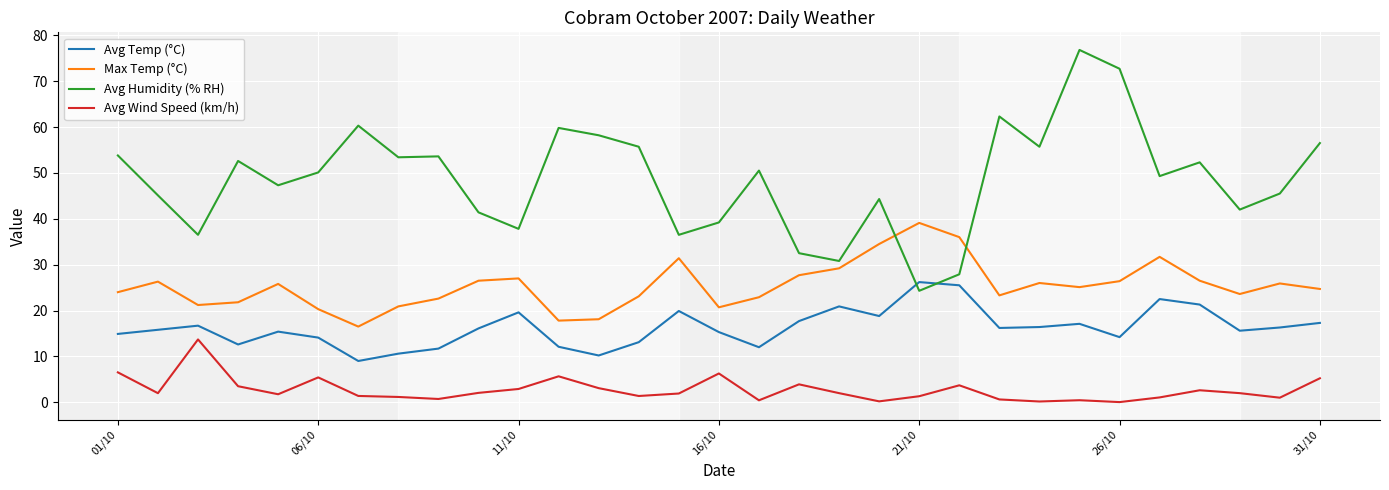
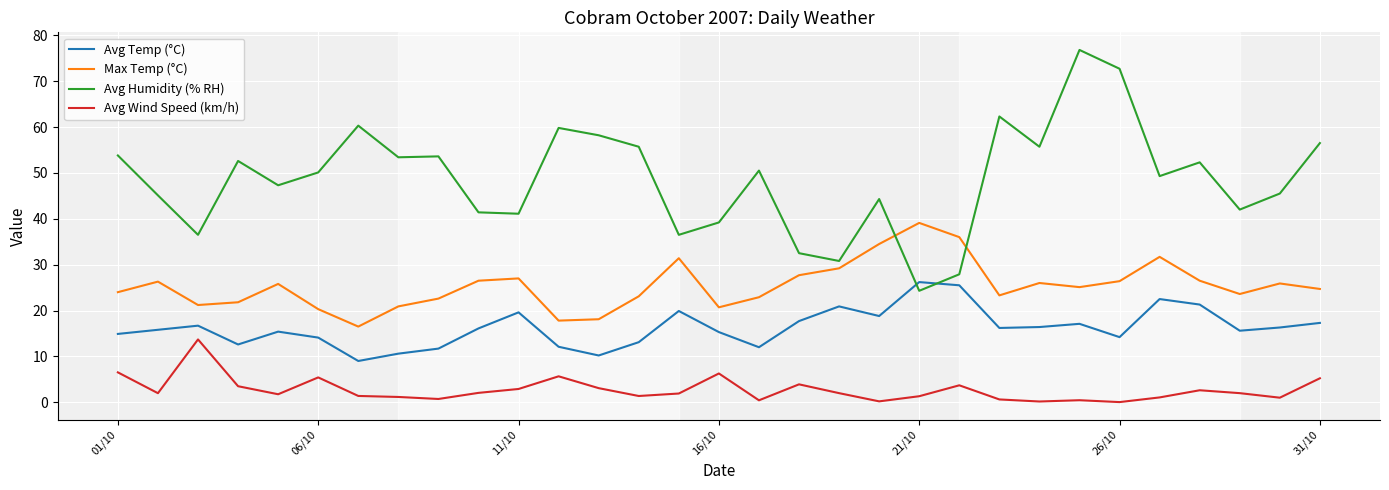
Avg Humidity (% RH), 11/10: 38 -> 41
